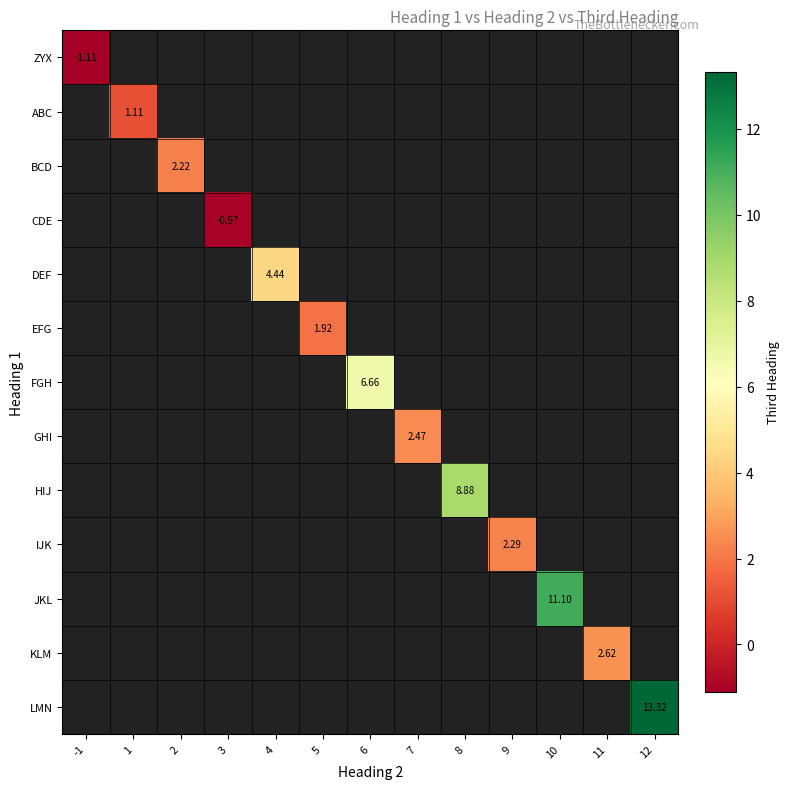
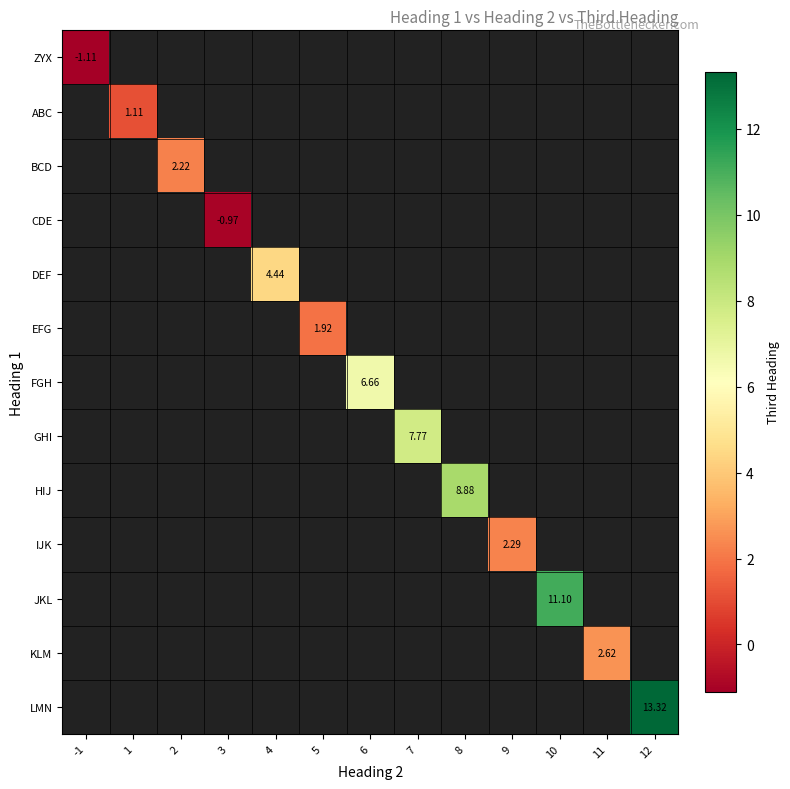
GHI, 7: 2.47 -> 7.77
